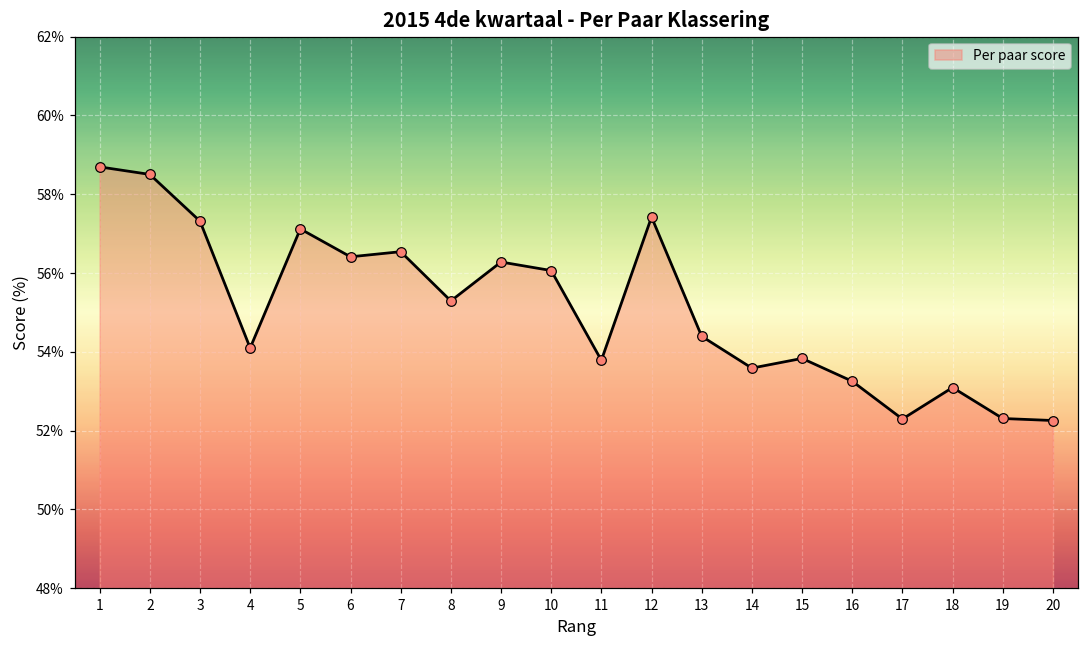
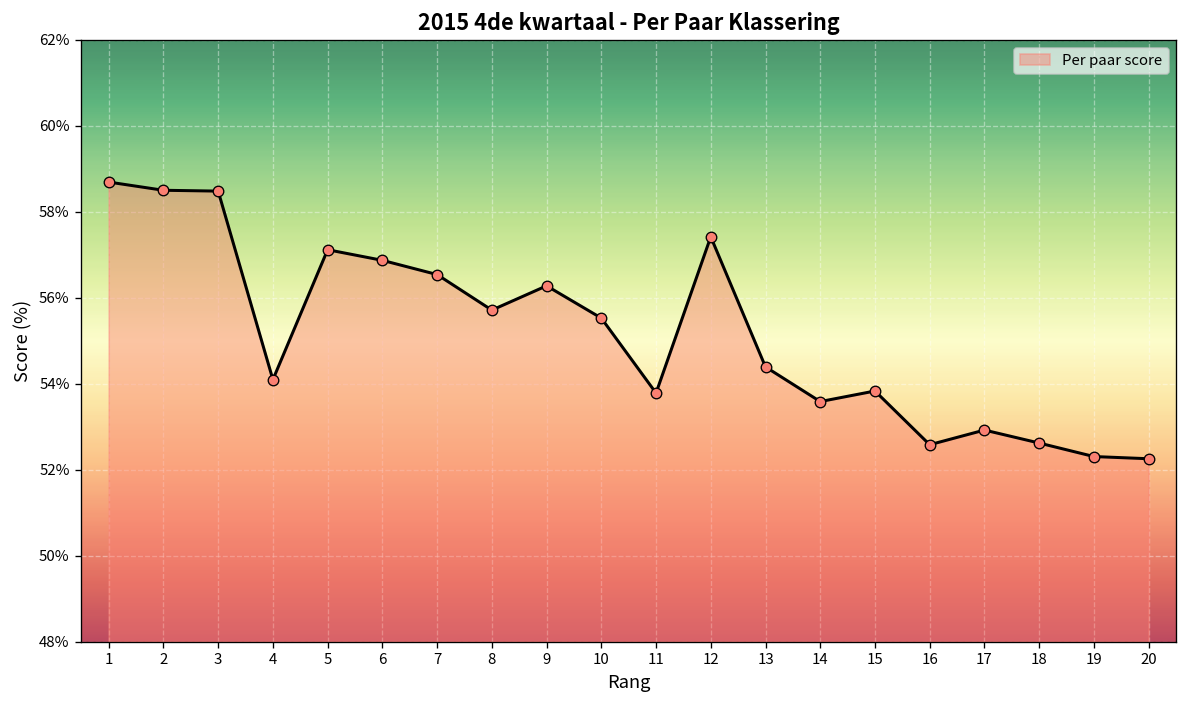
3: 57.3% -> 58.5%
6: 56.4% -> 56.9%
8: 55.3% -> 55.7%
10: 56.1% -> 55.5%
16: 53.3% -> 52.6%
17: 52.3% -> 52.9%
18: 53.1% -> 52.6%
